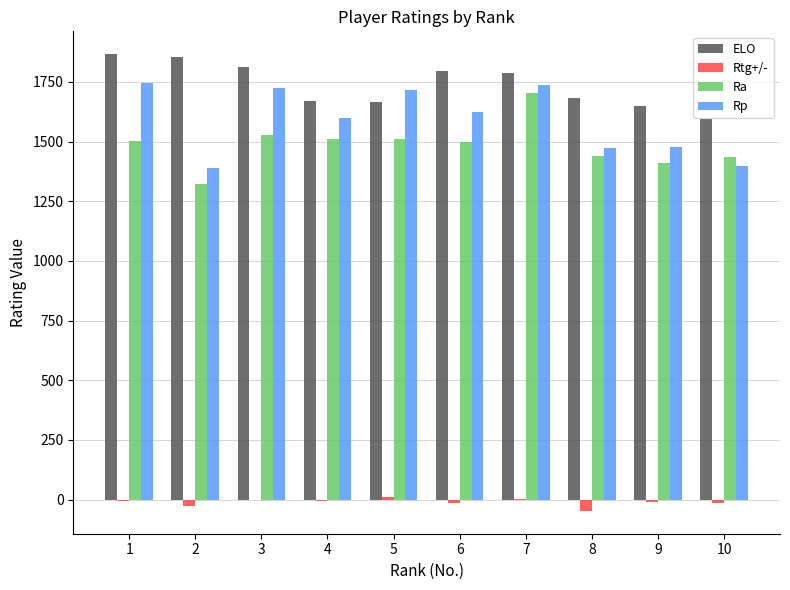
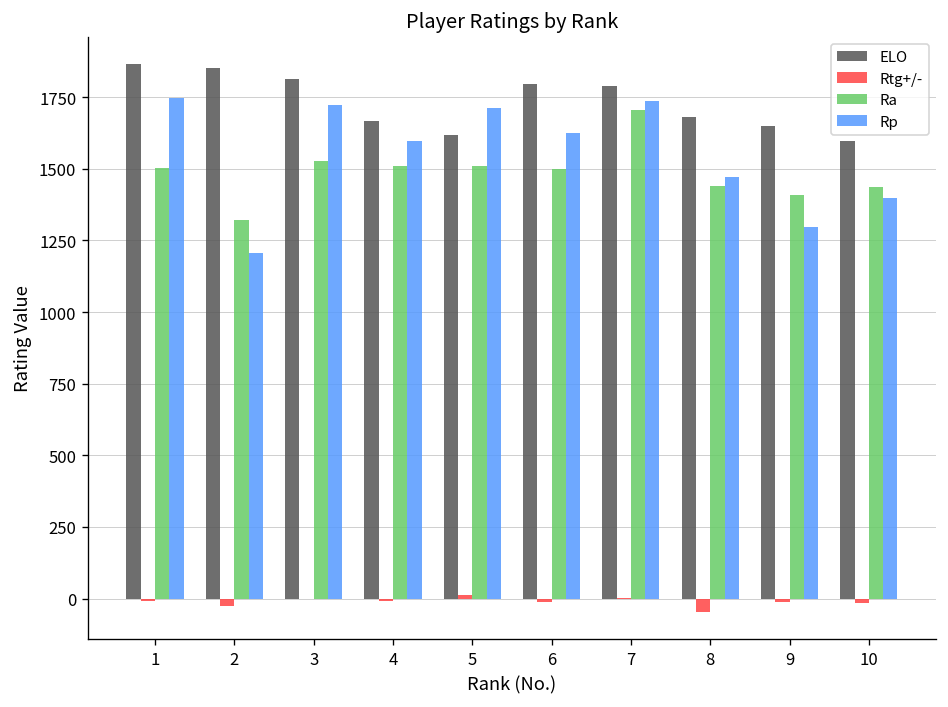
Rp, 2: 1390 -> 1210
ELO, 5: 1660 -> 1620
Rp, 9: 1480 -> 1300
